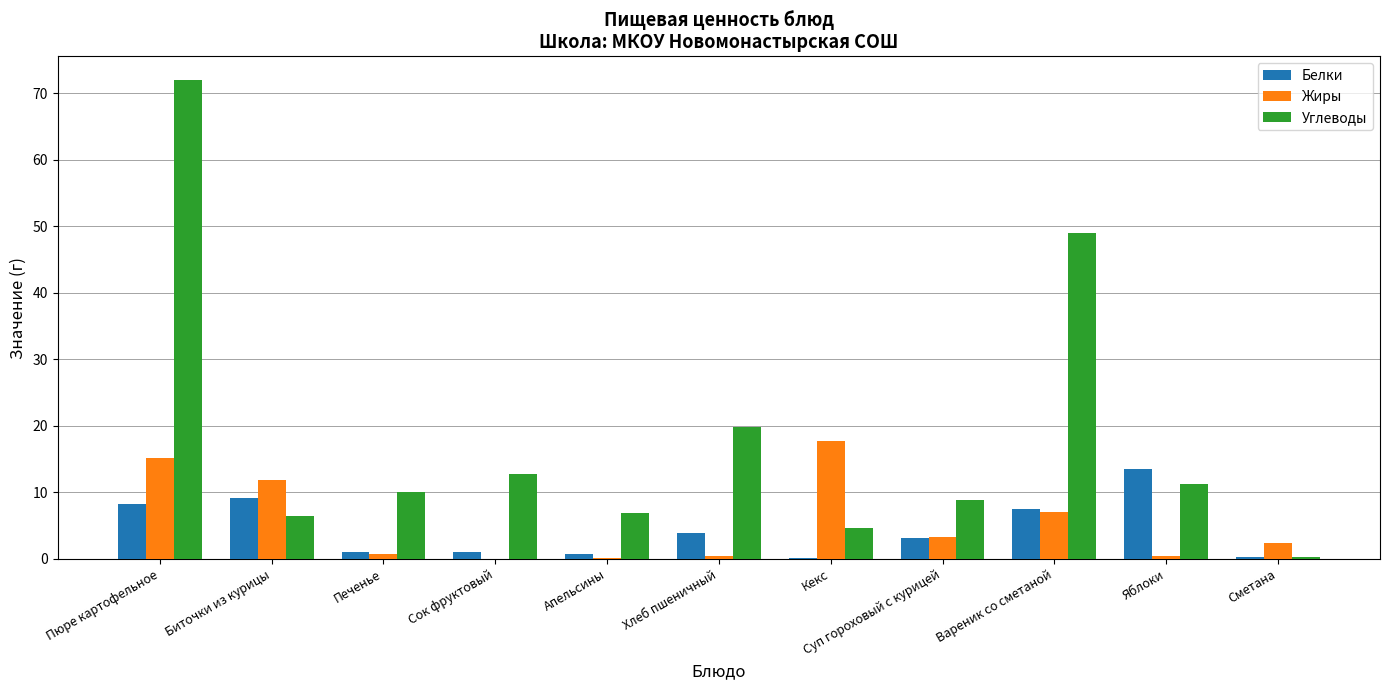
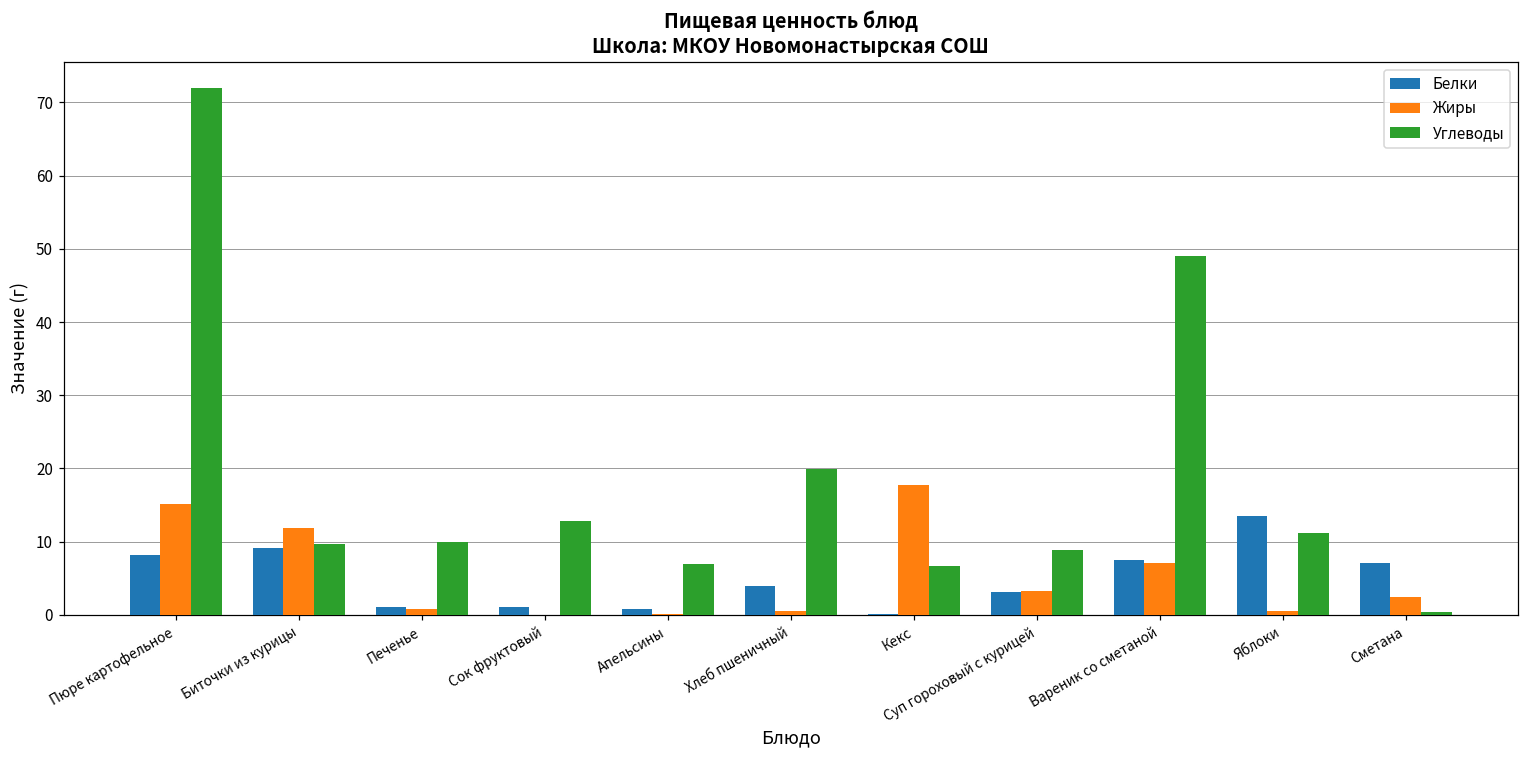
Углеводы, Биточки из курицы: 6 -> 10
Углеводы, Кекс: 5 -> 7
Белки, Сметана: 0 -> 7
